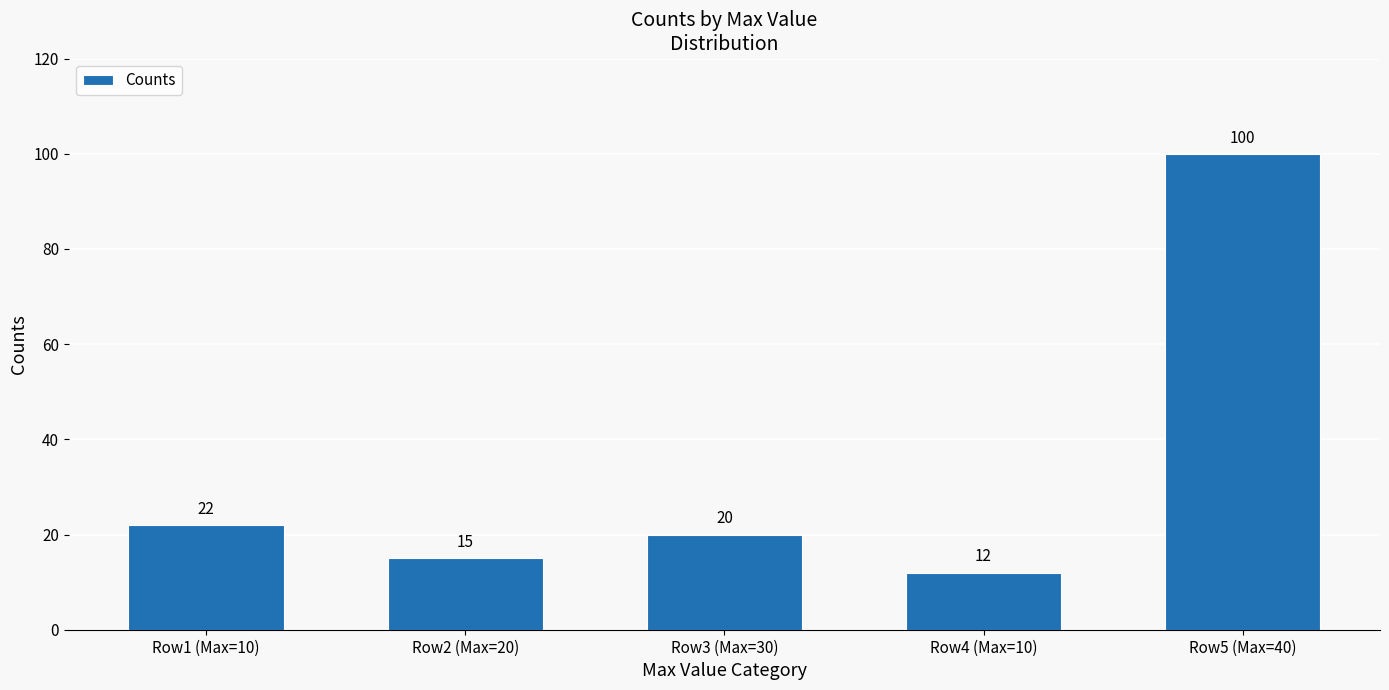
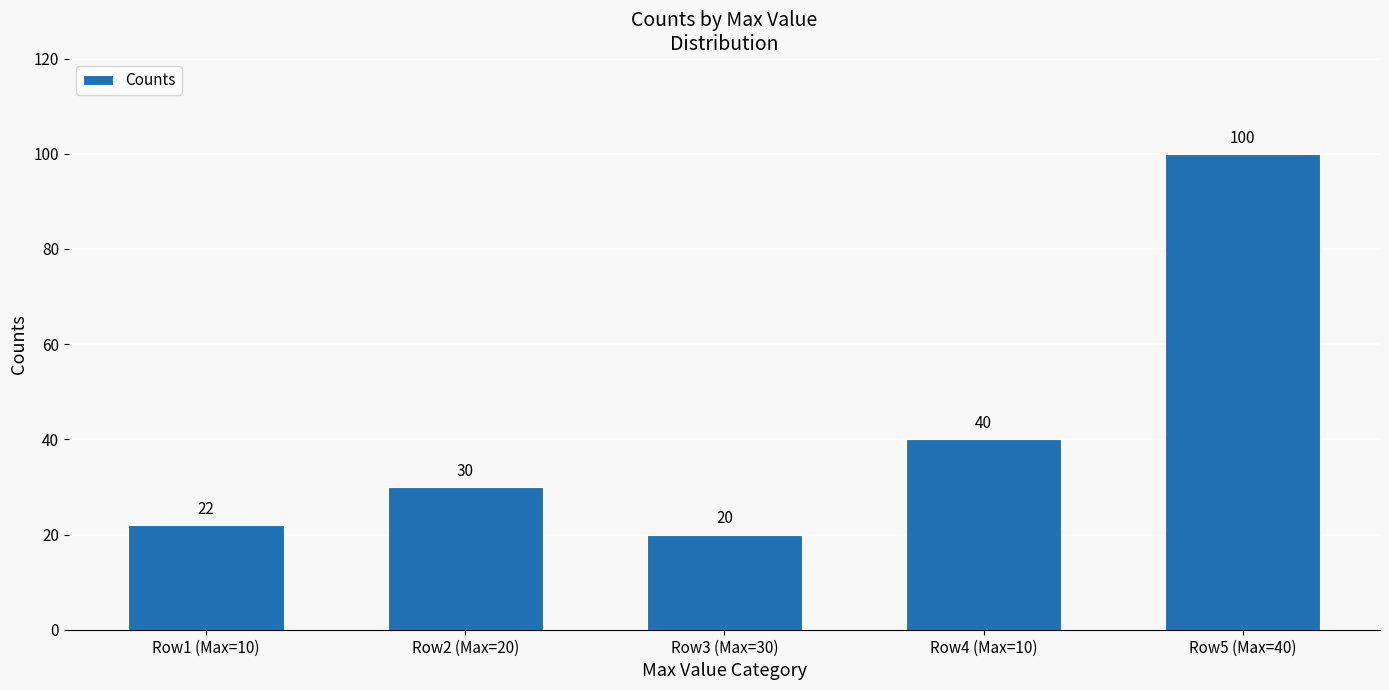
Row2 (Max=20): 15 -> 30
Row4 (Max=10): 12 -> 40
